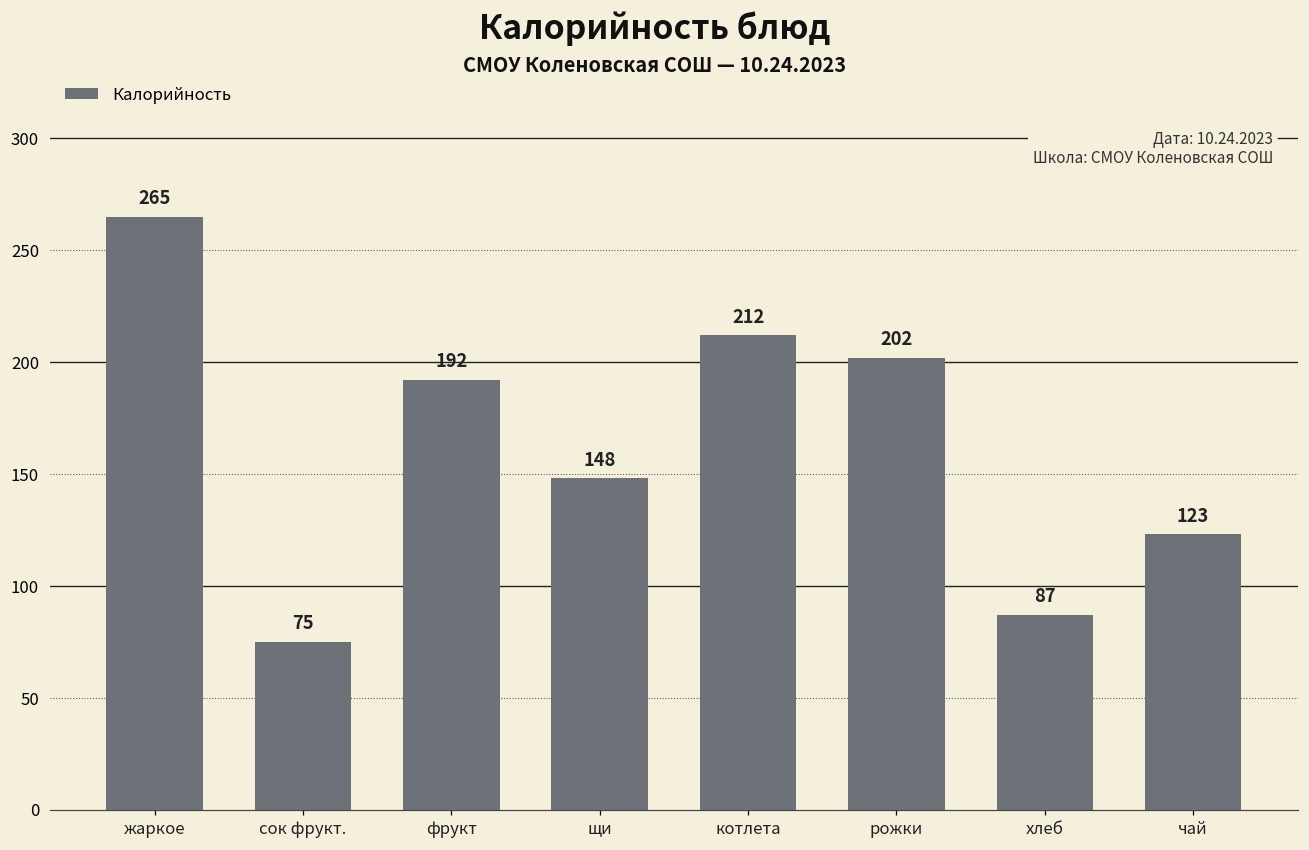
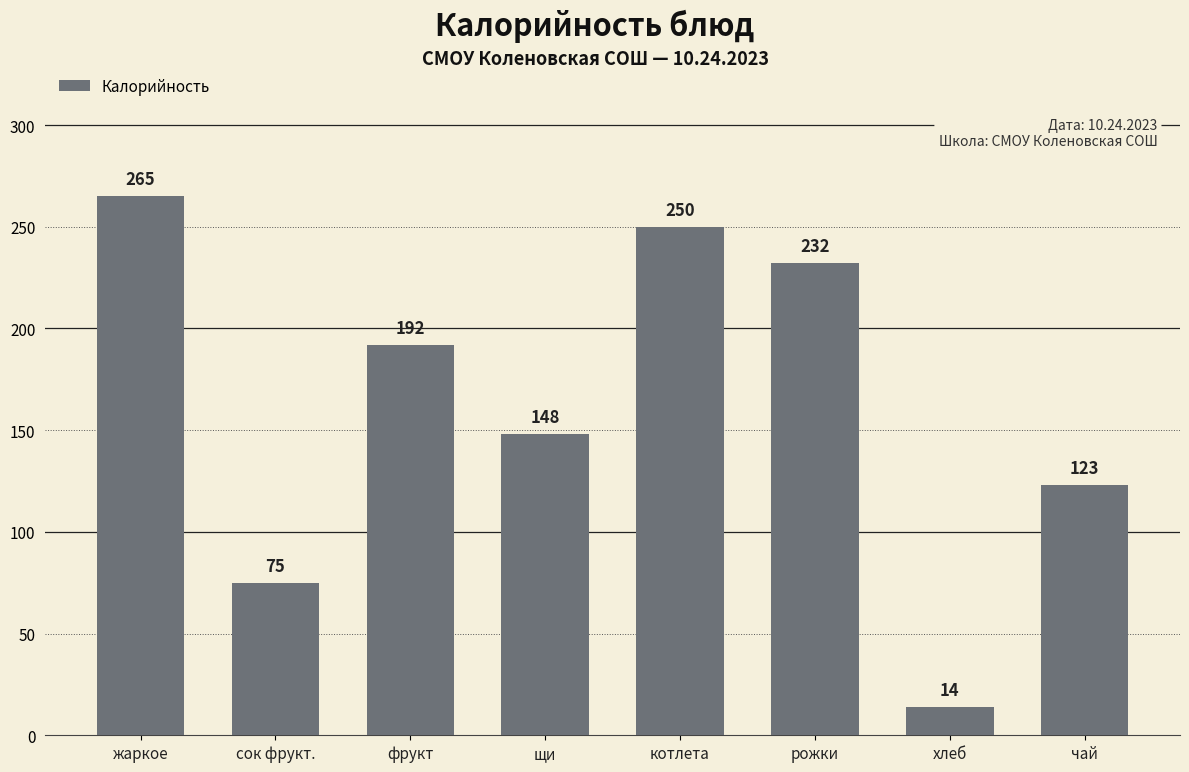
котлета: 212 -> 250
рожки: 202 -> 232
хлеб: 87 -> 14
